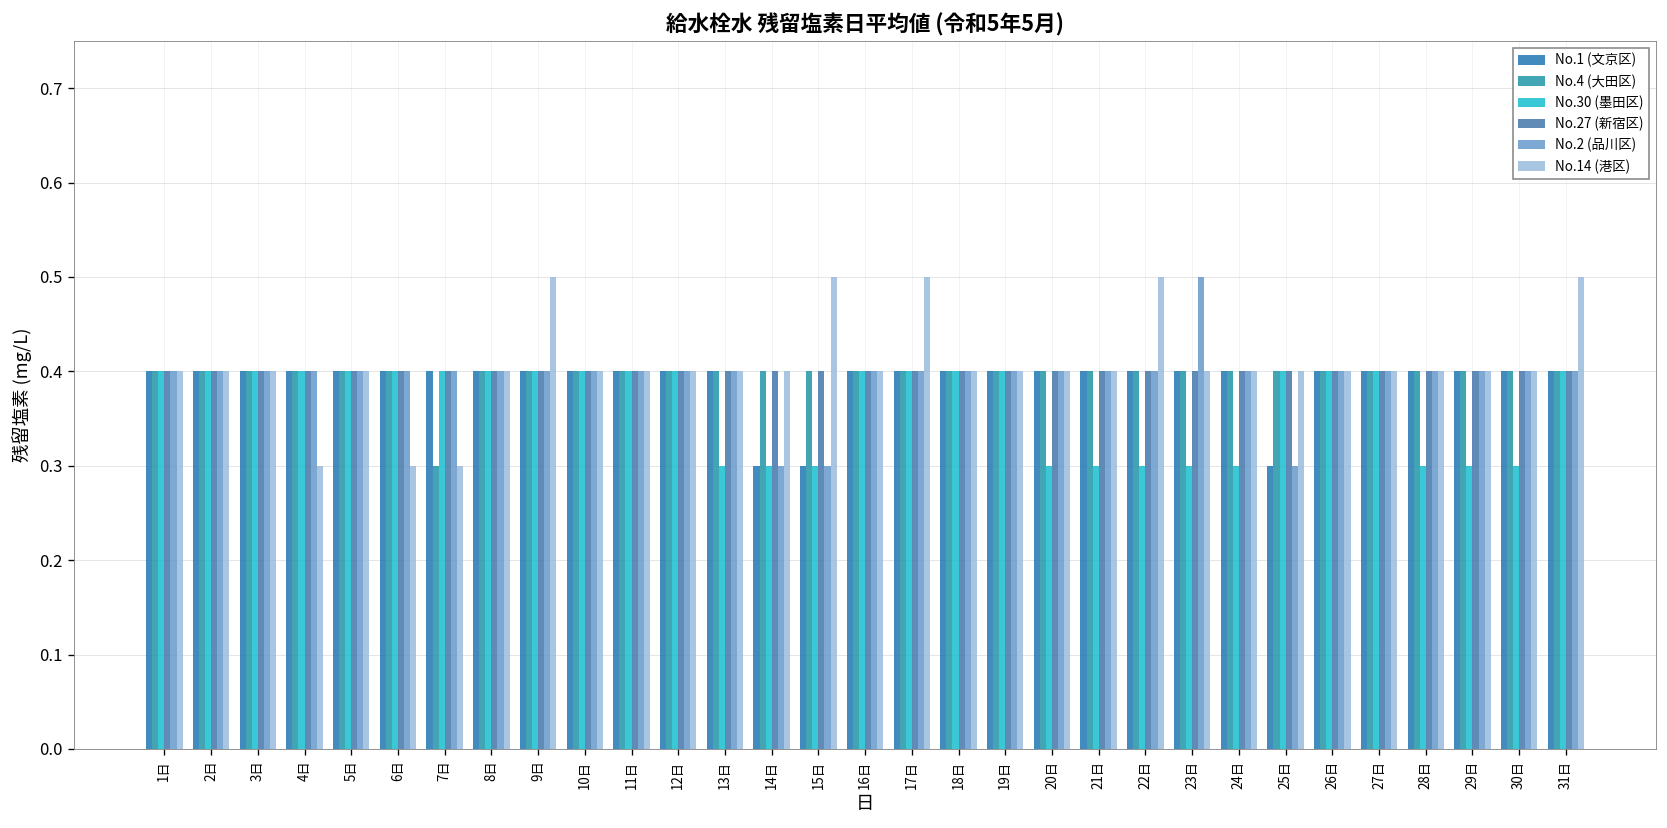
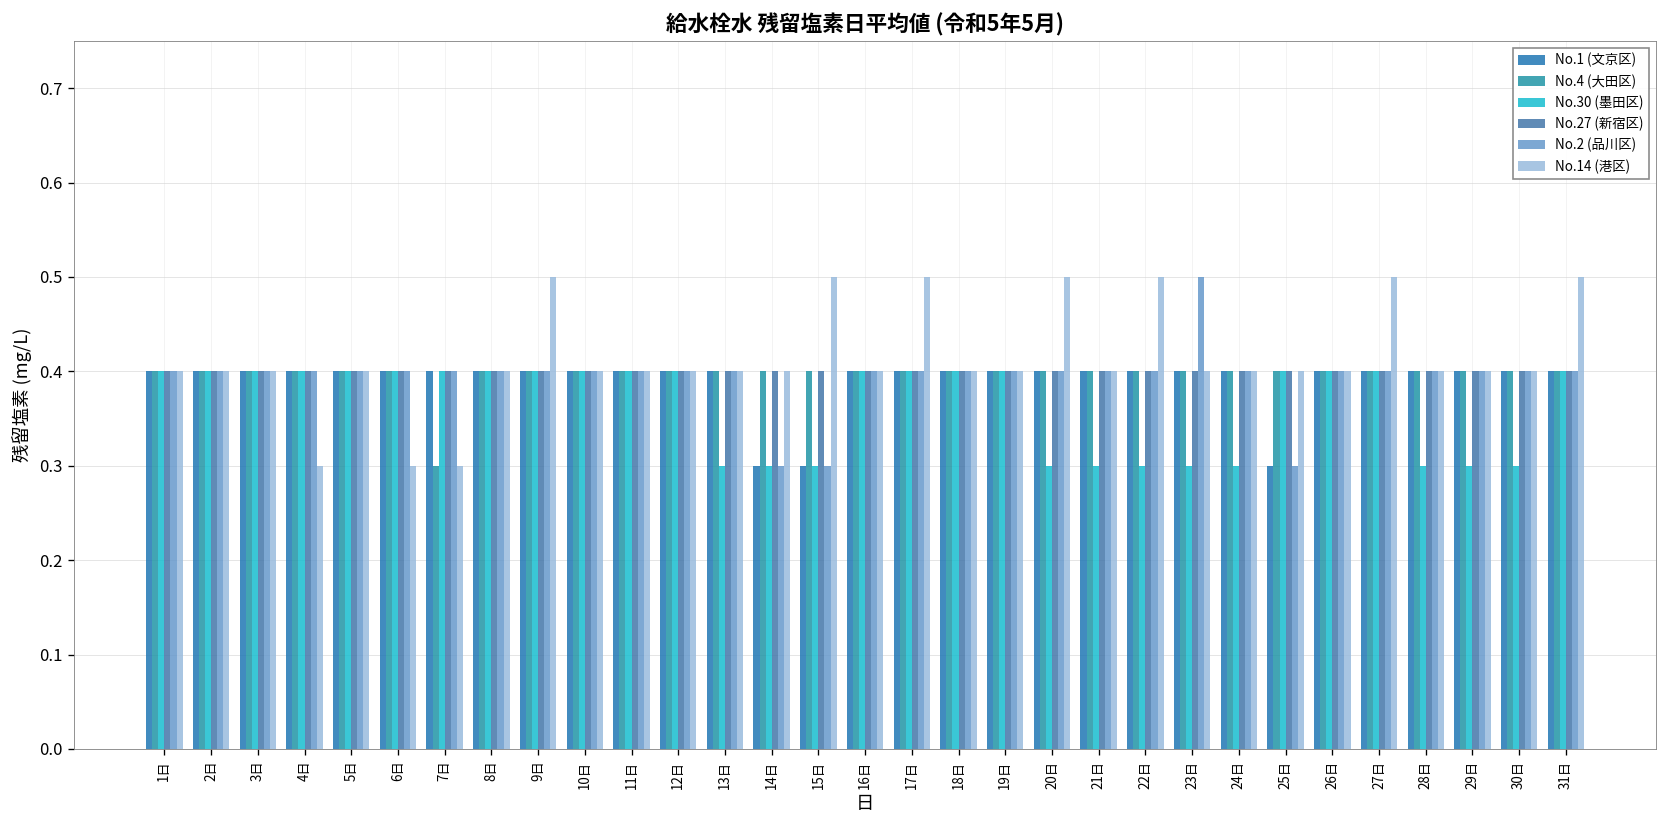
No.14 (港区), 20日: 0.4 -> 0.5
No.14 (港区), 27日: 0.4 -> 0.5
